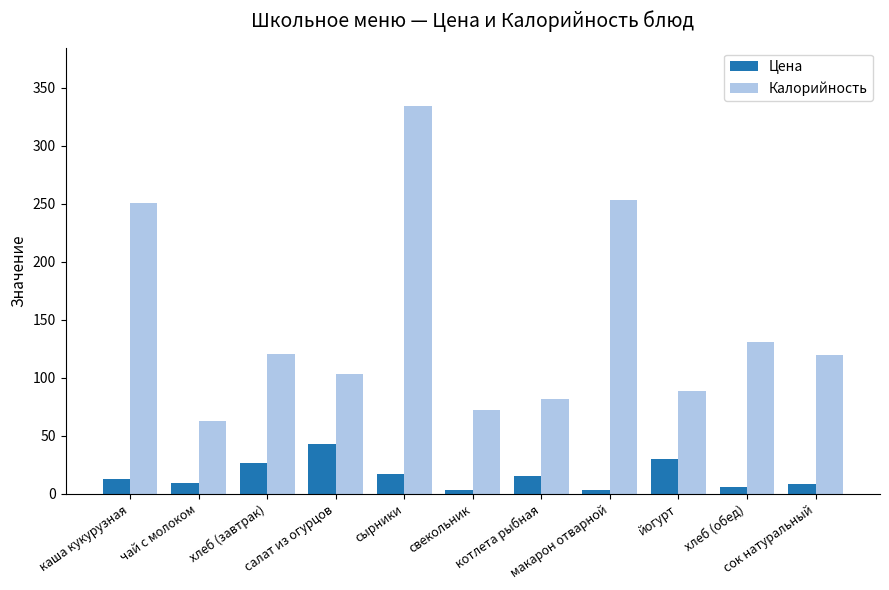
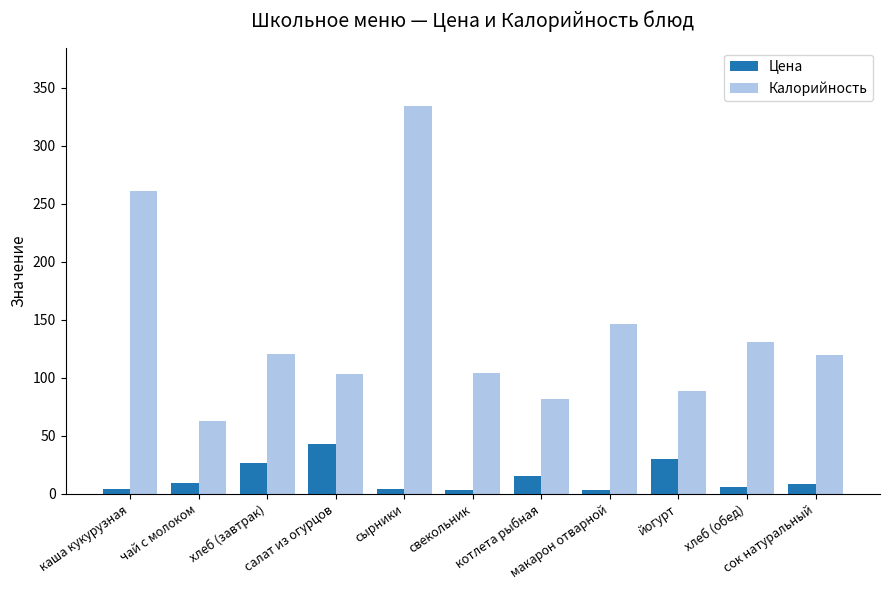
Цена, каша кукурузная: 13 -> 4
Калорийность, каша кукурузная: 251 -> 261
Цена, сырники: 18 -> 4
Калорийность, свекольник: 72 -> 104
Калорийность, макарон отварной: 253 -> 147
